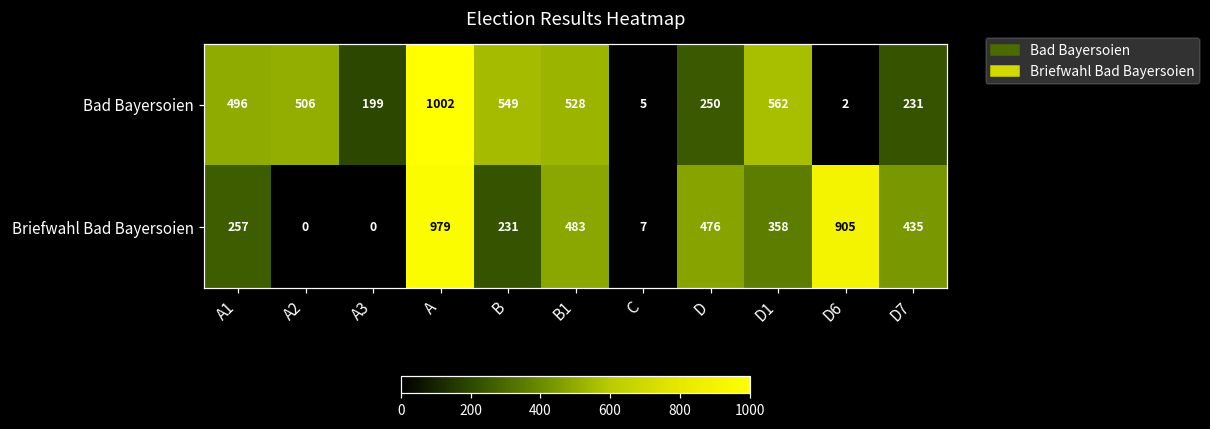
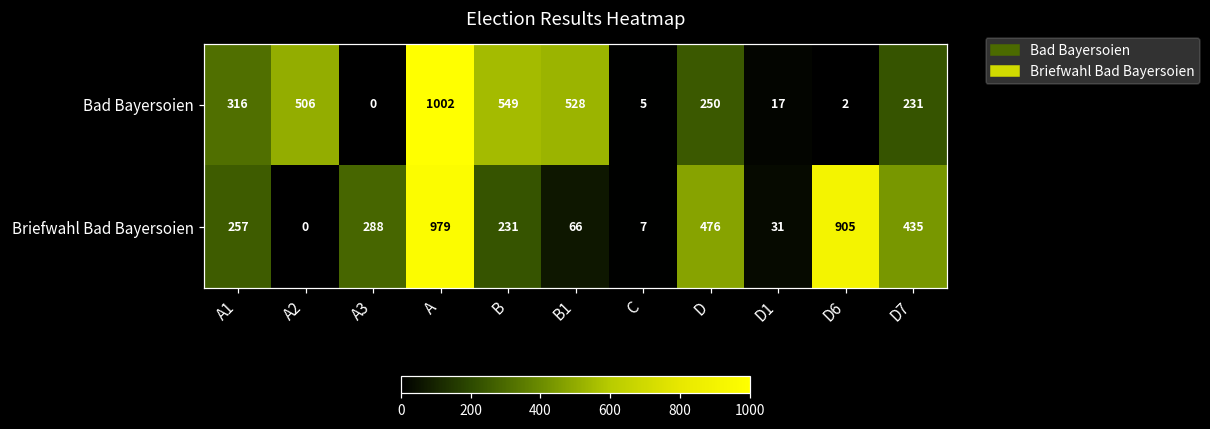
Bad Bayersoien, A1: 496 -> 316
Bad Bayersoien, A3: 199 -> 0
Bad Bayersoien, D1: 562 -> 17
Briefwahl Bad Bayersoien, A3: 0 -> 288
Briefwahl Bad Bayersoien, B1: 483 -> 66
Briefwahl Bad Bayersoien, D1: 358 -> 31
